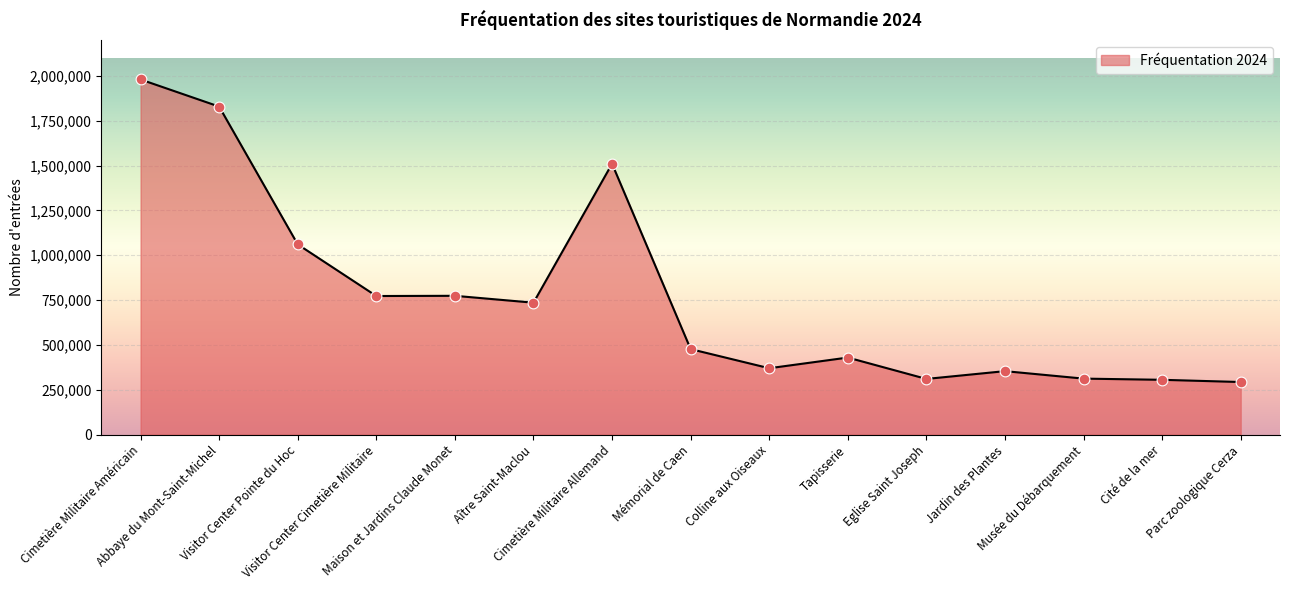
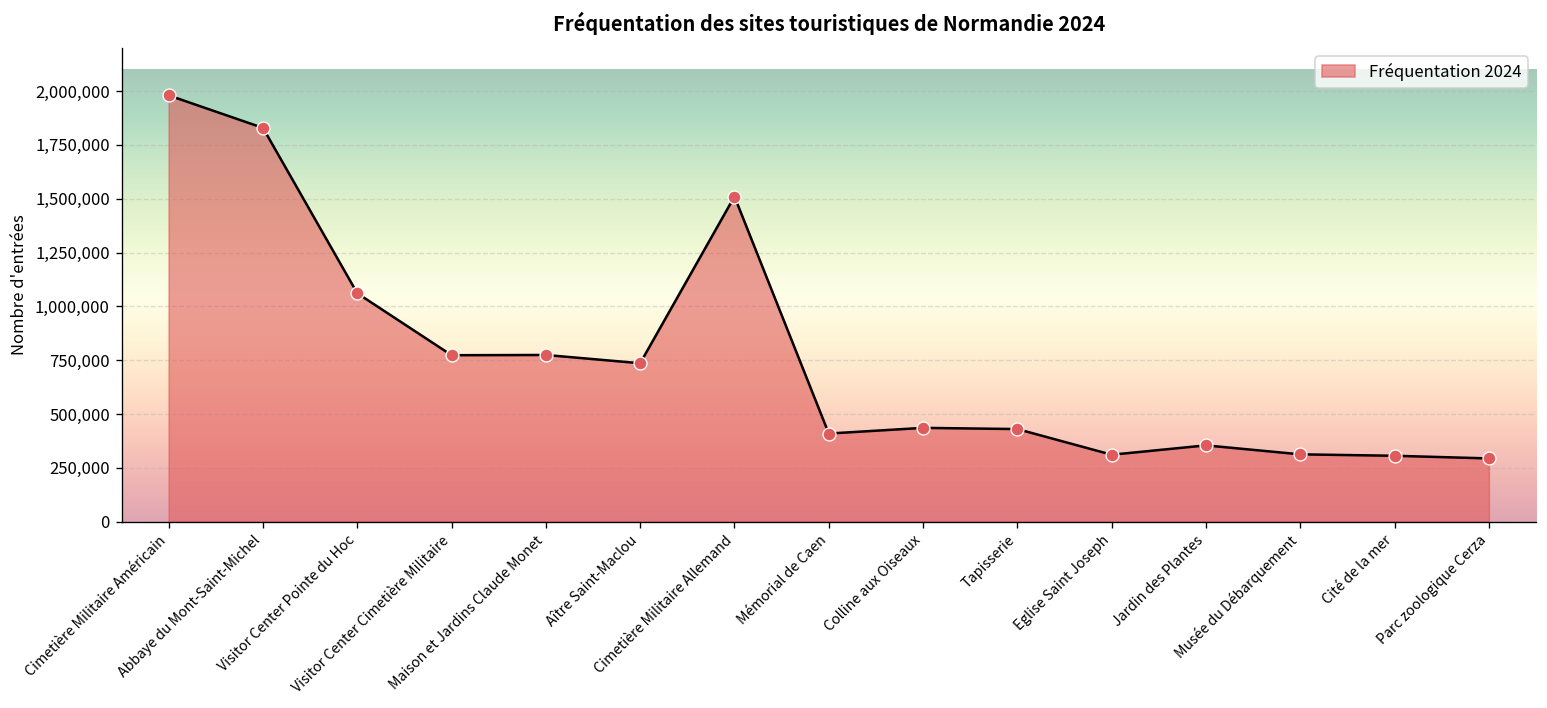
Mémorial de Caen: 480,000 -> 410,000
Colline aux Oiseaux: 370,000 -> 440,000
